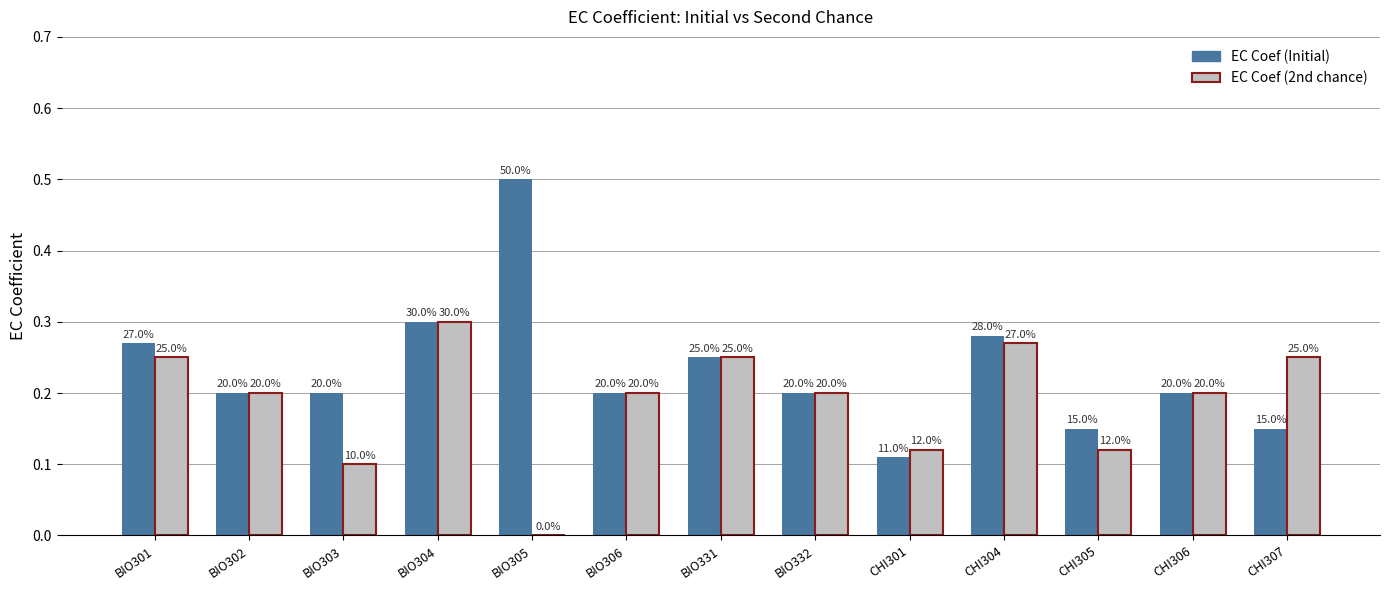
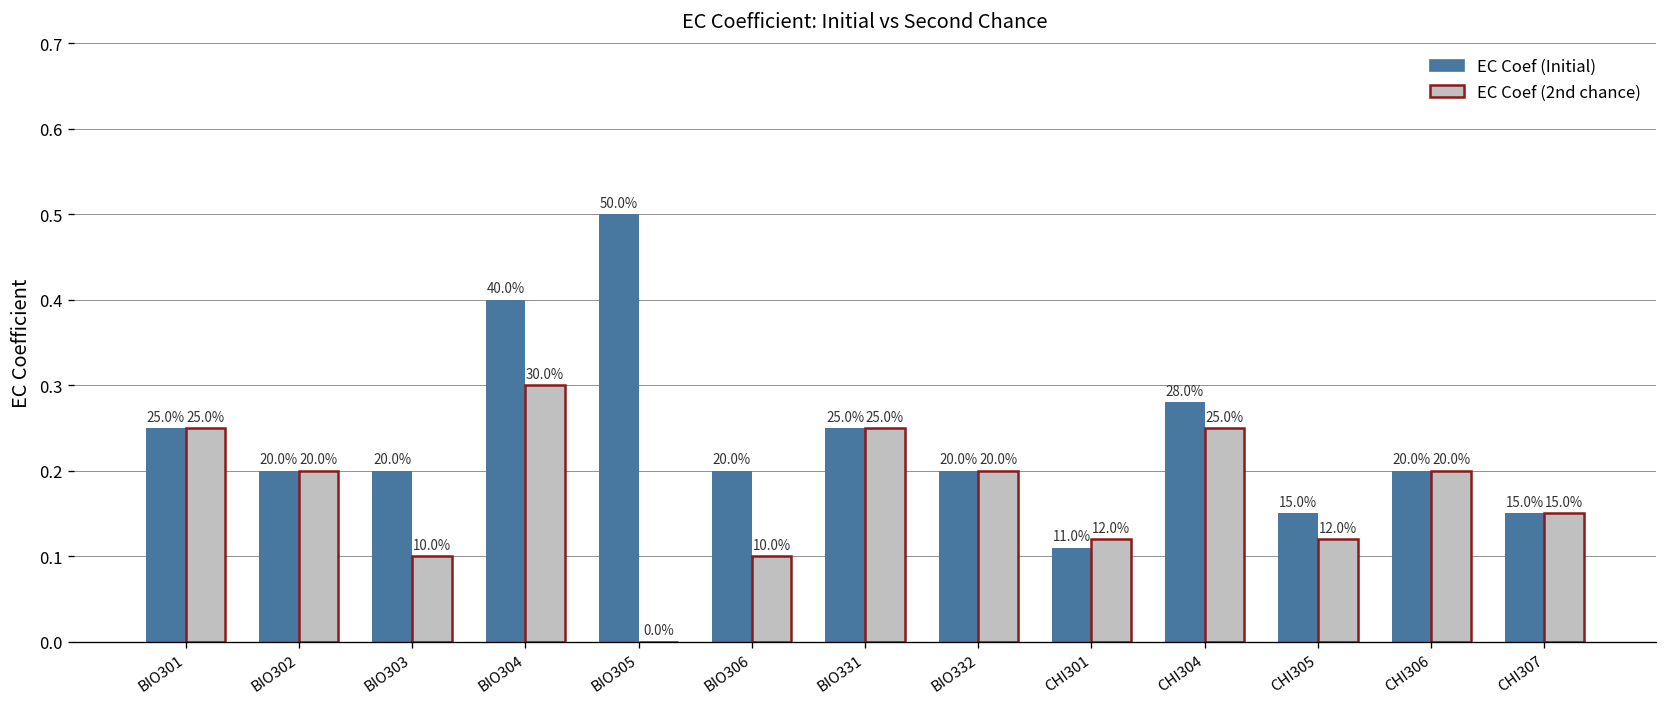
EC Coef (Initial), BIO301: 27.0% -> 25.0%
EC Coef (Initial), BIO304: 30.0% -> 40.0%
EC Coef (2nd chance), BIO306: 20.0% -> 10.0%
EC Coef (2nd chance), CHI304: 27.0% -> 25.0%
EC Coef (2nd chance), CHI307: 25.0% -> 15.0%
